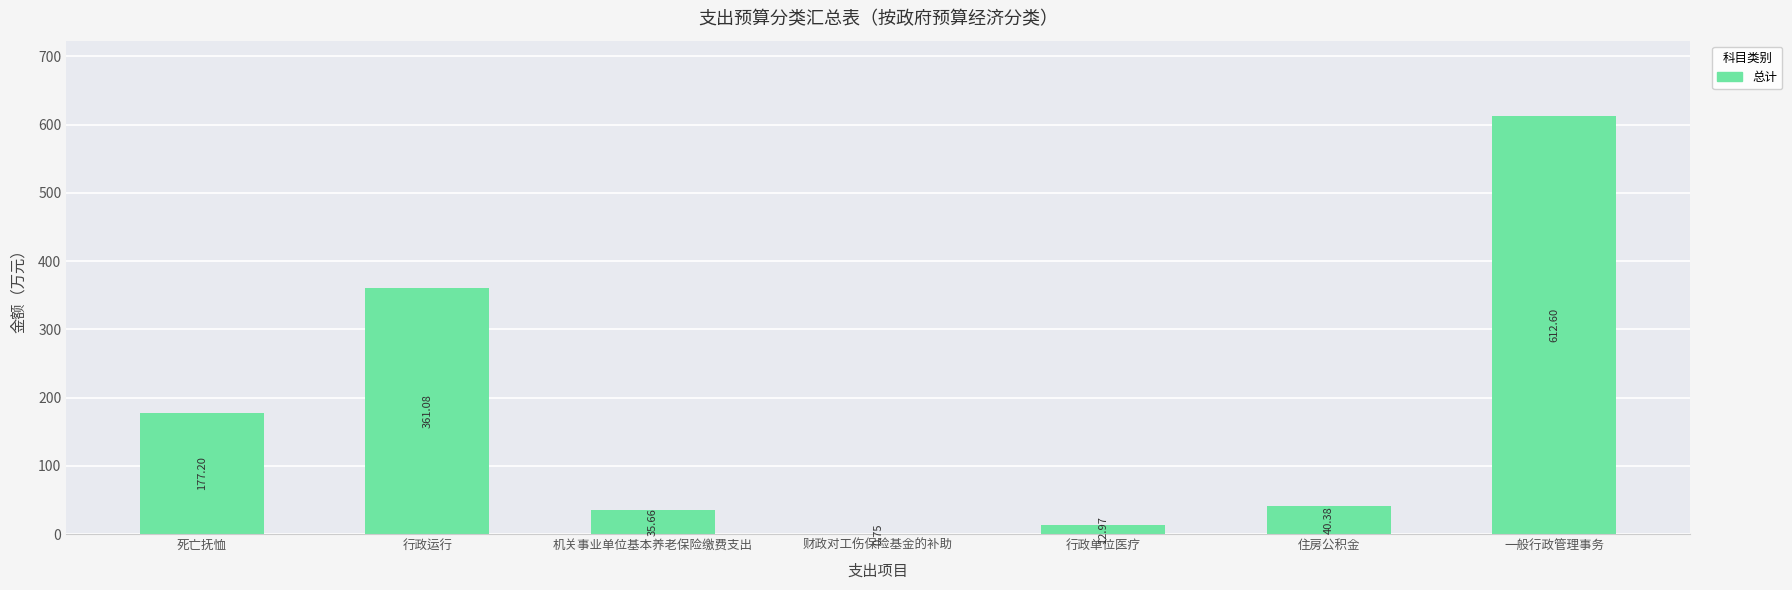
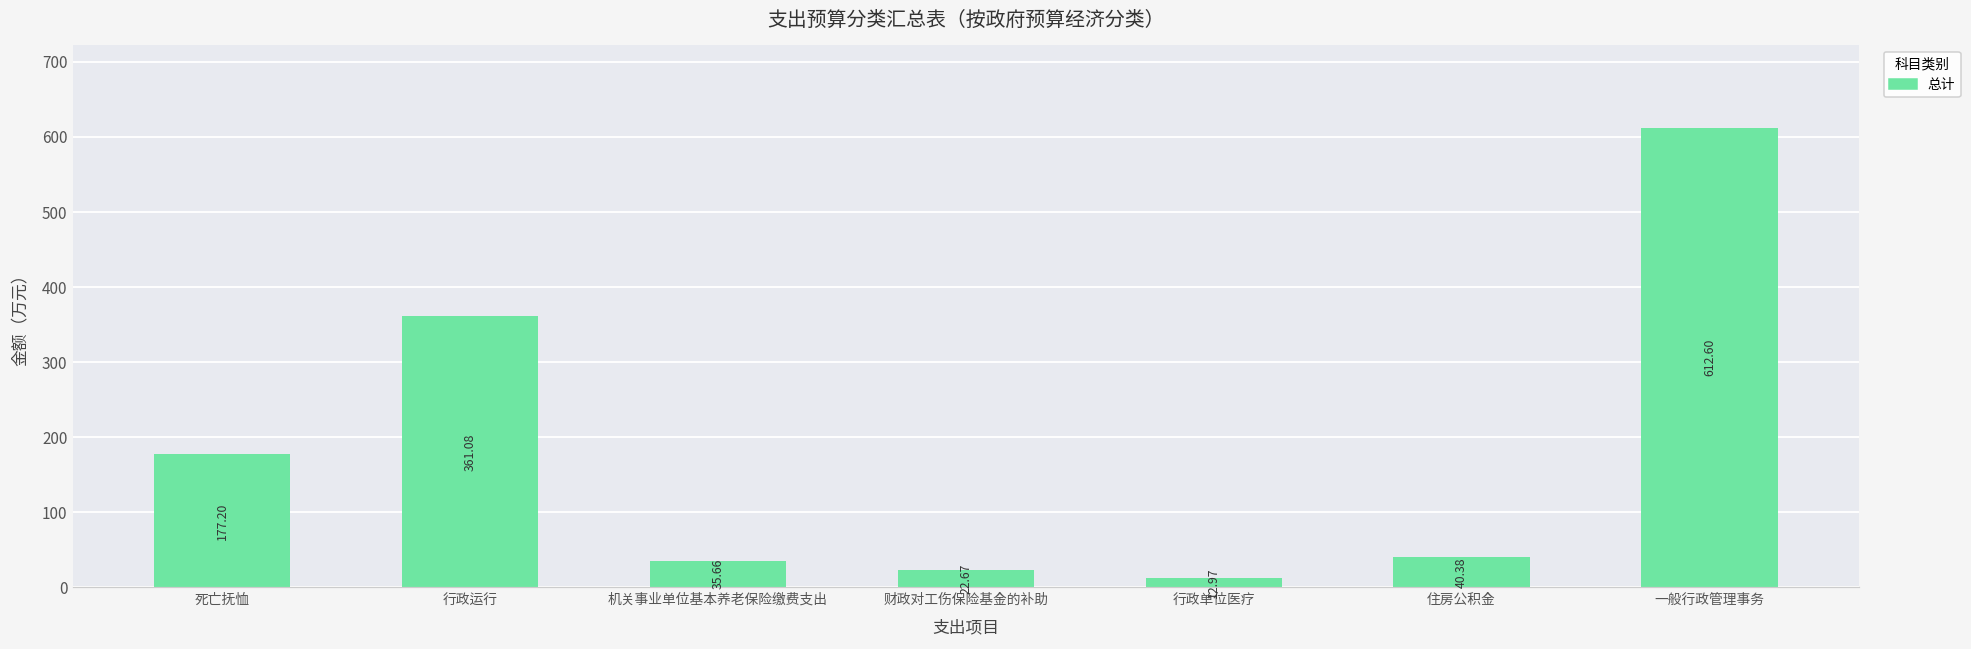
财政对工伤保险基金的补助: 0.75 -> 22.67
